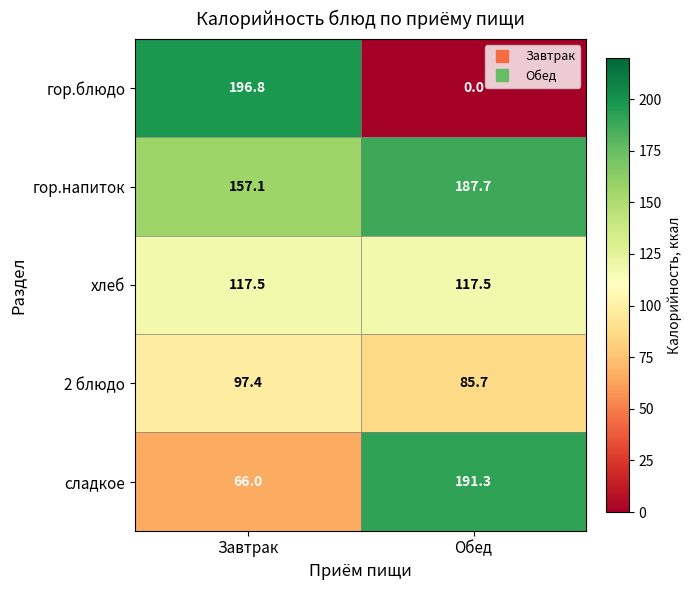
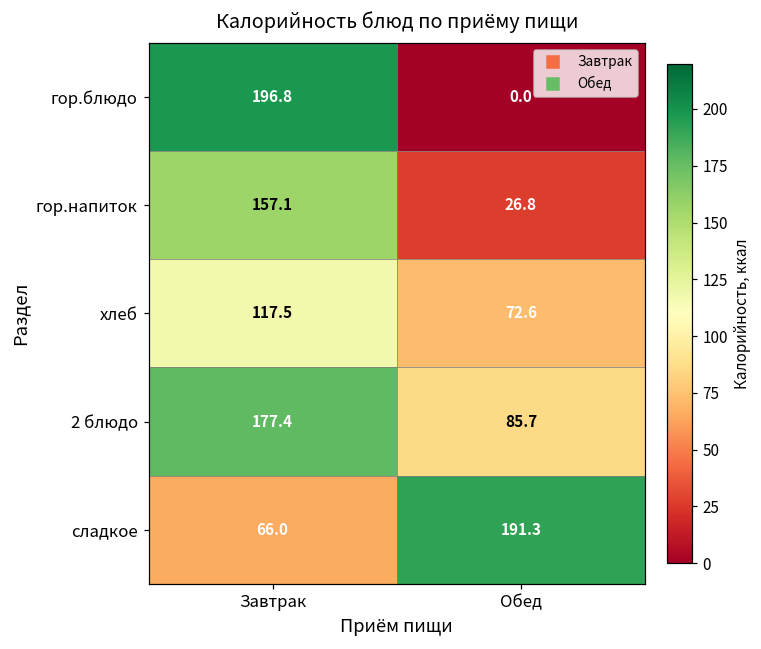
гор.напиток, Обед: 187.7 -> 26.8
хлеб, Обед: 117.5 -> 72.6
2 блюдо, Завтрак: 97.4 -> 177.4
